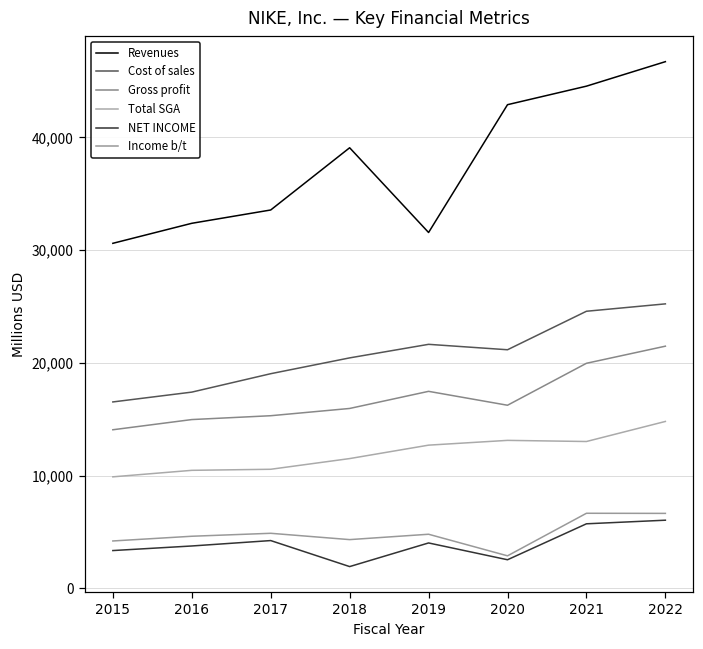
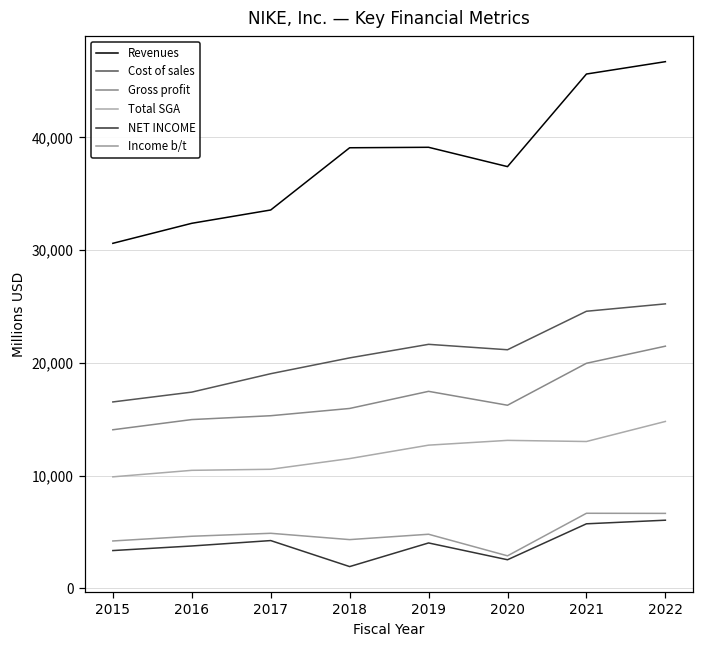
Revenues, 2019: 31,600 -> 39,100
Revenues, 2020: 42,900 -> 37,400
Revenues, 2021: 44,500 -> 45,600
